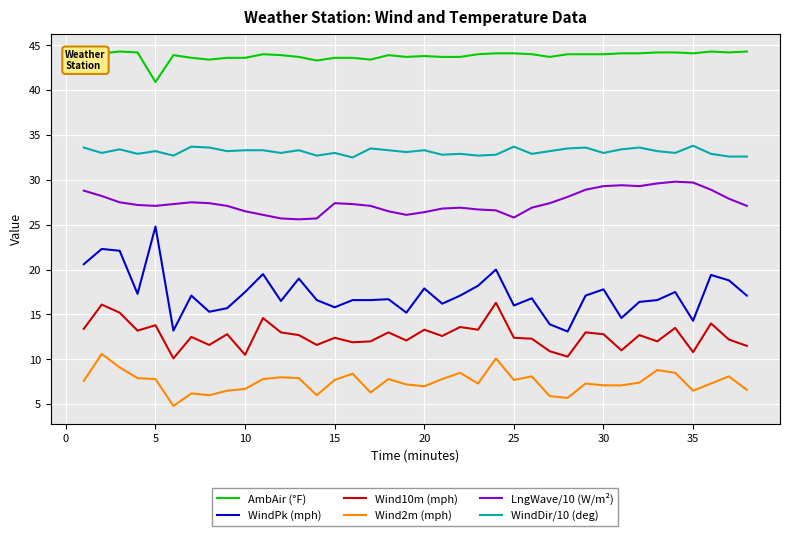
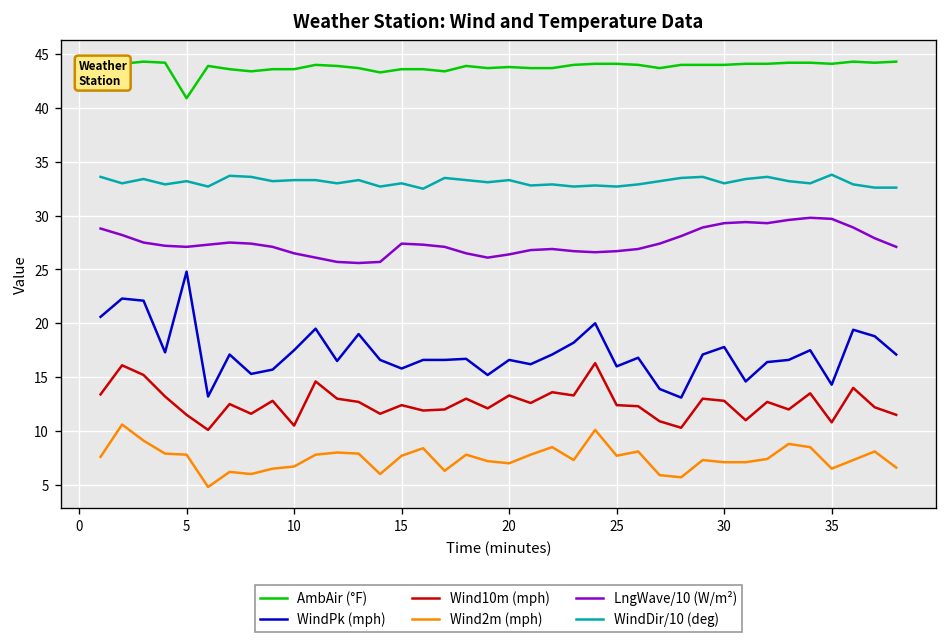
Wind10m (mph), 5: 14 -> 12
WindPk (mph), 20: 18 -> 17
LngWave/10 (W/m²), 25: 26 -> 27
WindDir/10 (deg), 25: 34 -> 33
